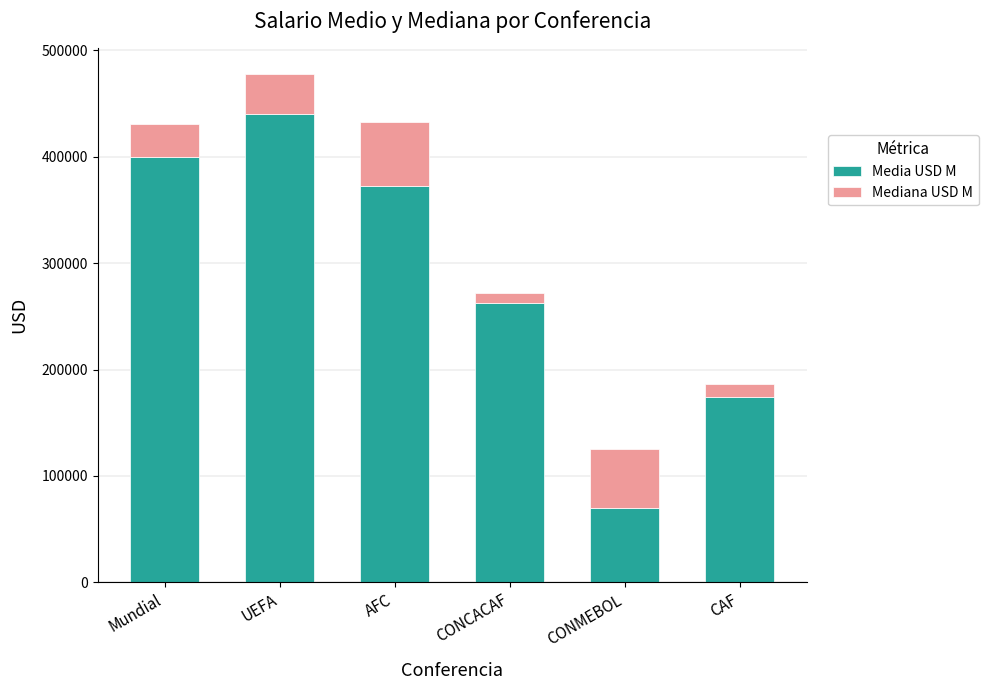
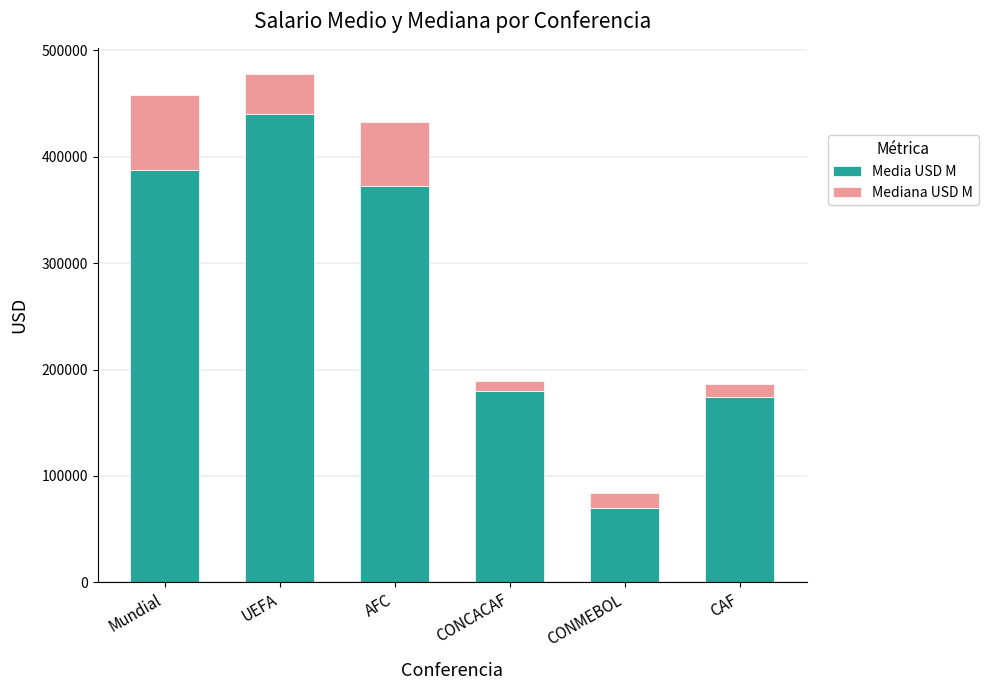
Media USD M, Mundial: 400000 -> 388000
Mediana USD M, Mundial: 31000 -> 70000
Media USD M, CONCACAF: 263000 -> 180000
Mediana USD M, CONMEBOL: 56000 -> 14000
